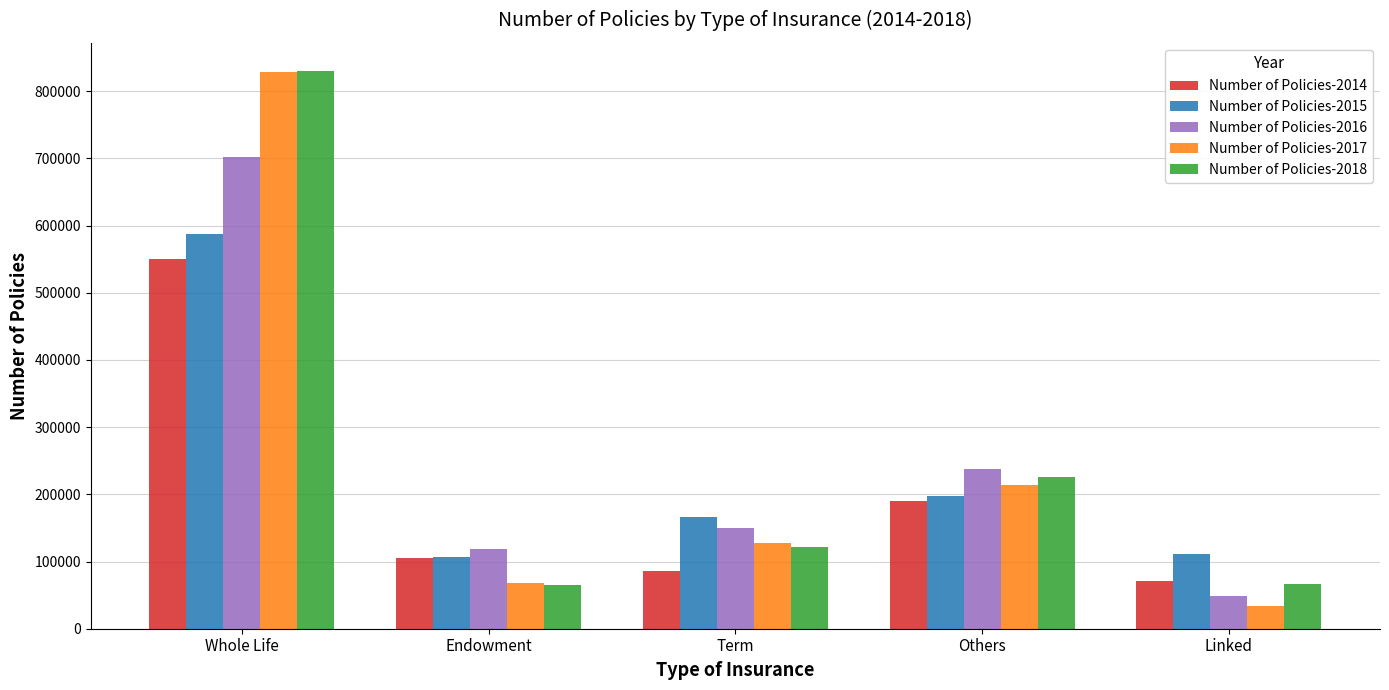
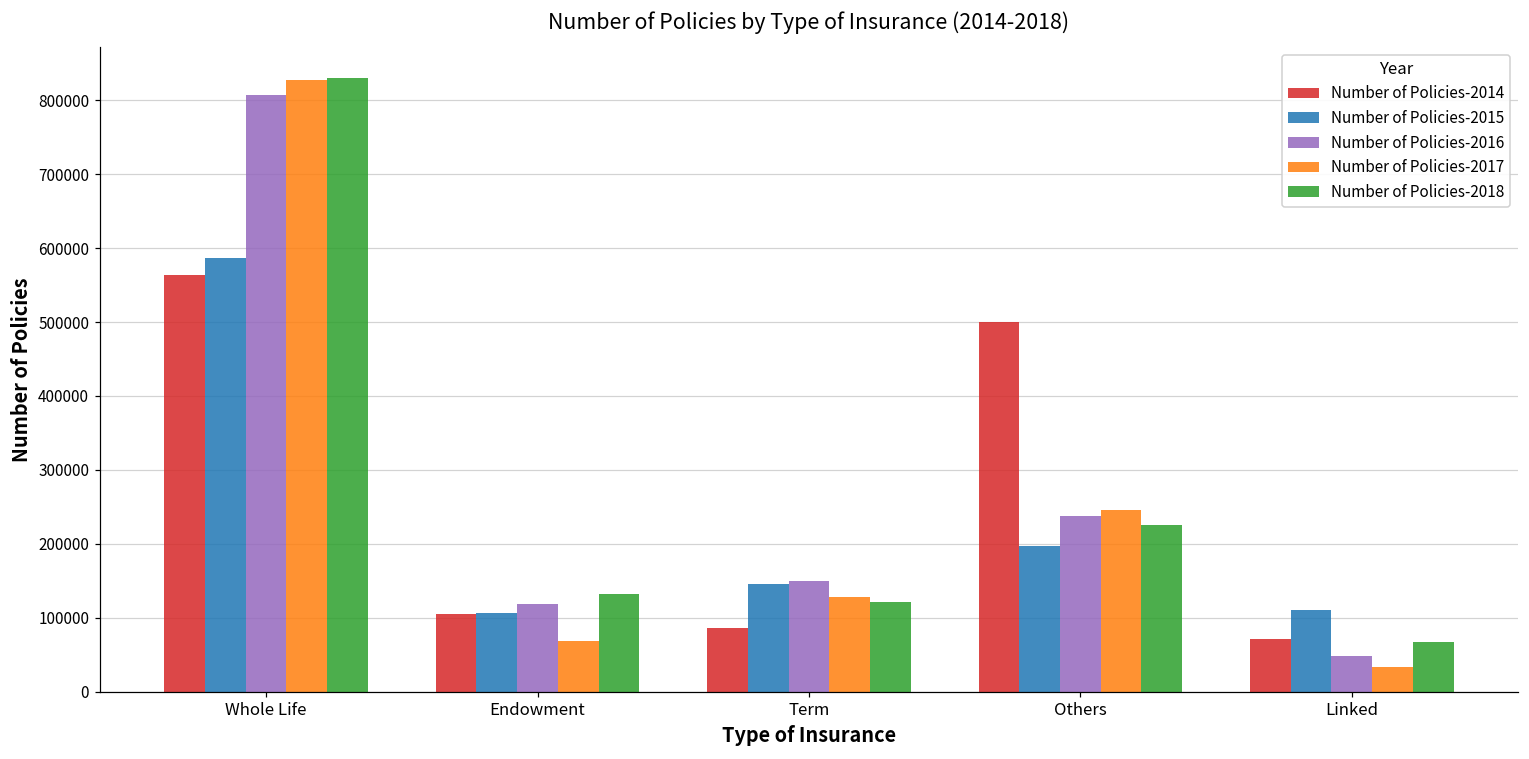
Number of Policies-2014, Whole Life: 550000 -> 560000
Number of Policies-2016, Whole Life: 700000 -> 810000
Number of Policies-2018, Endowment: 70000 -> 130000
Number of Policies-2015, Term: 170000 -> 140000
Number of Policies-2014, Others: 190000 -> 500000
Number of Policies-2017, Others: 210000 -> 250000
